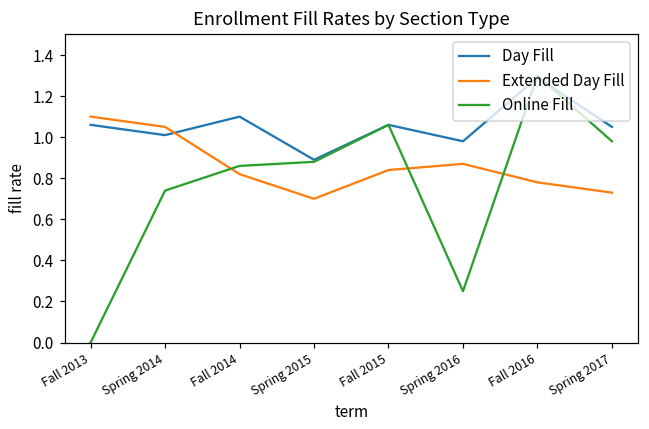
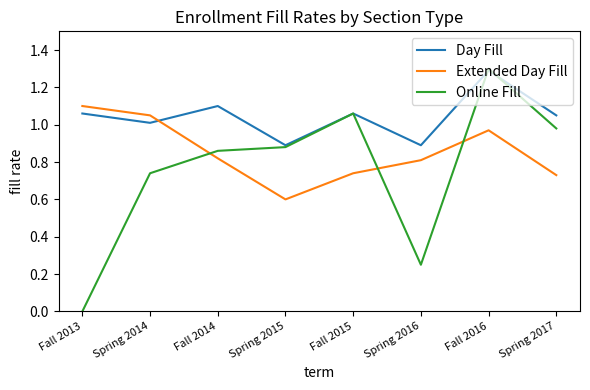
Extended Day Fill, Spring 2015: 0.7 -> 0.6
Extended Day Fill, Fall 2015: 0.84 -> 0.74
Day Fill, Spring 2016: 0.98 -> 0.89
Extended Day Fill, Spring 2016: 0.87 -> 0.81
Extended Day Fill, Fall 2016: 0.78 -> 0.97
